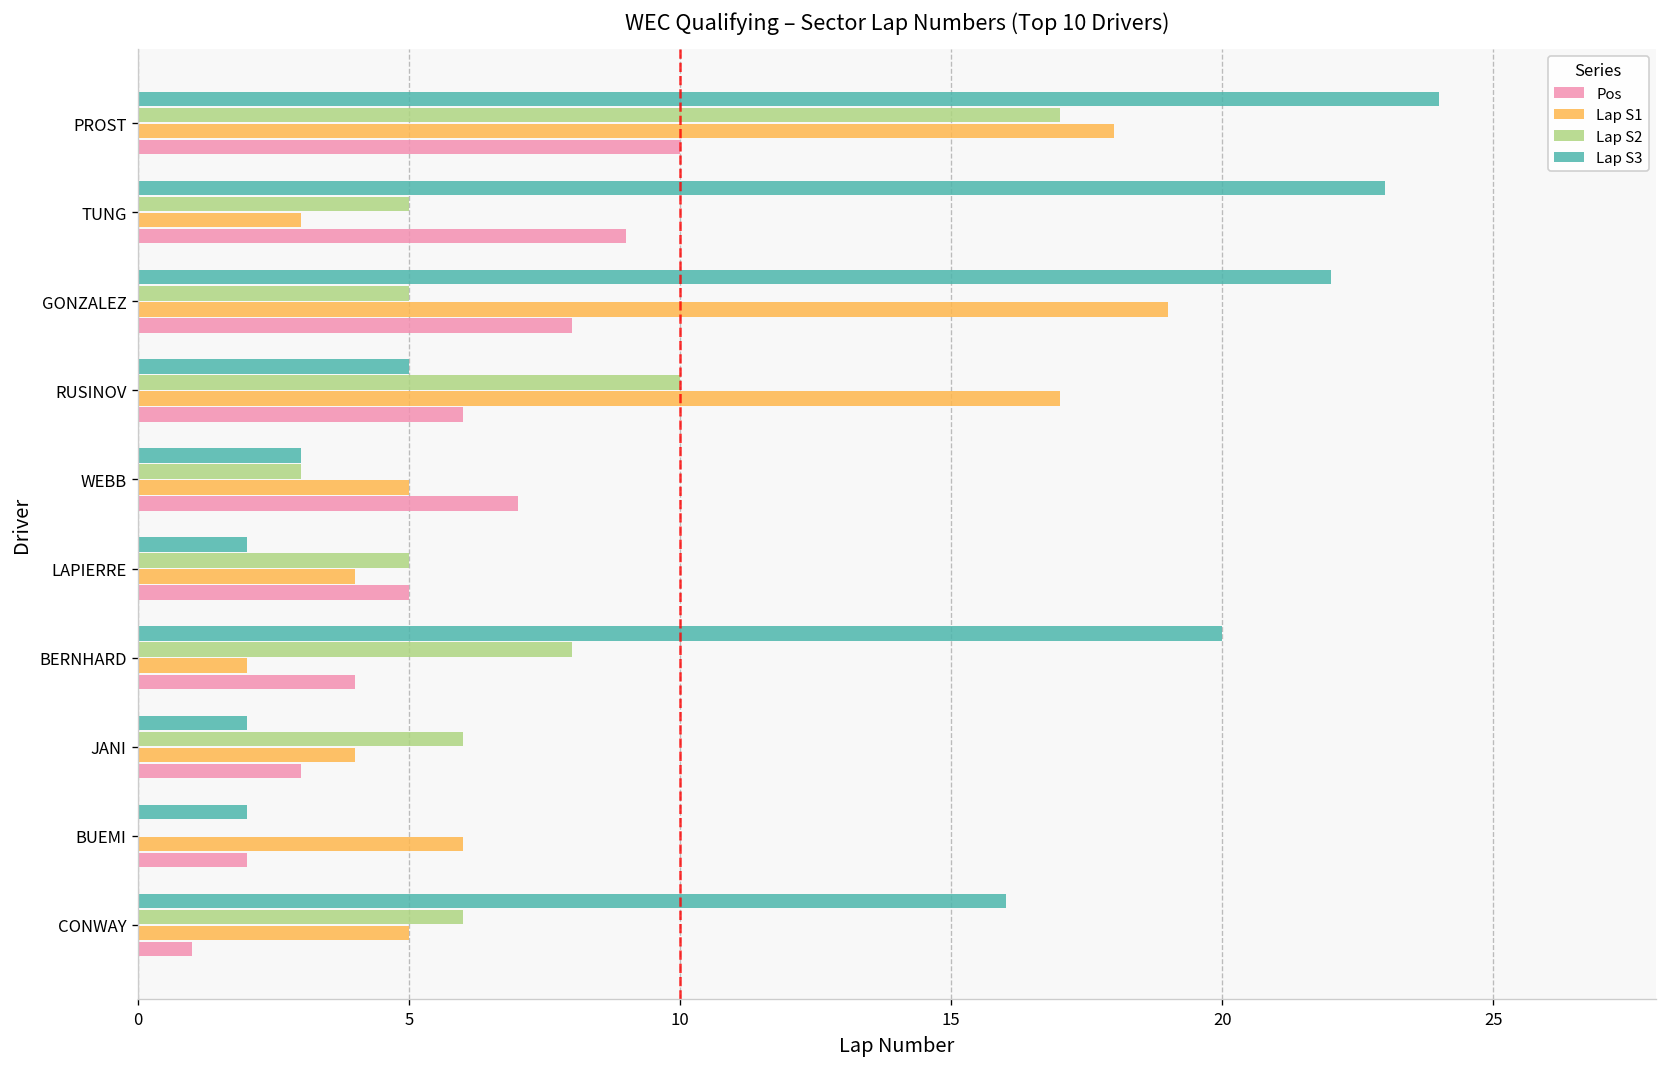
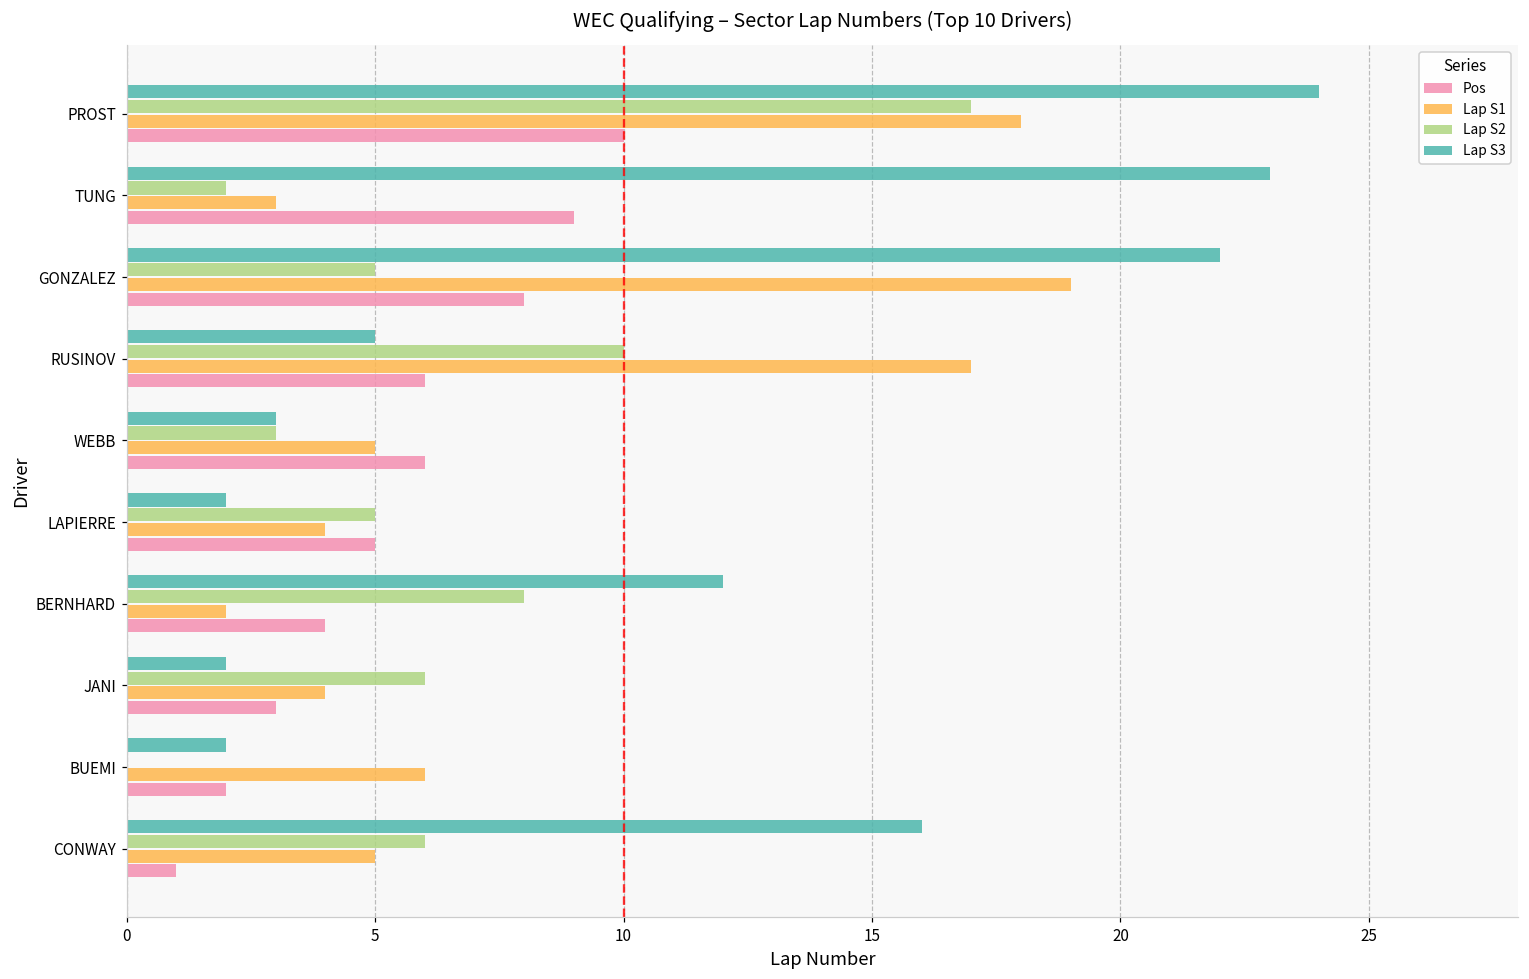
Lap S2, TUNG: 5 -> 2
Pos, WEBB: 7 -> 6
Lap S3, BERNHARD: 20 -> 12
